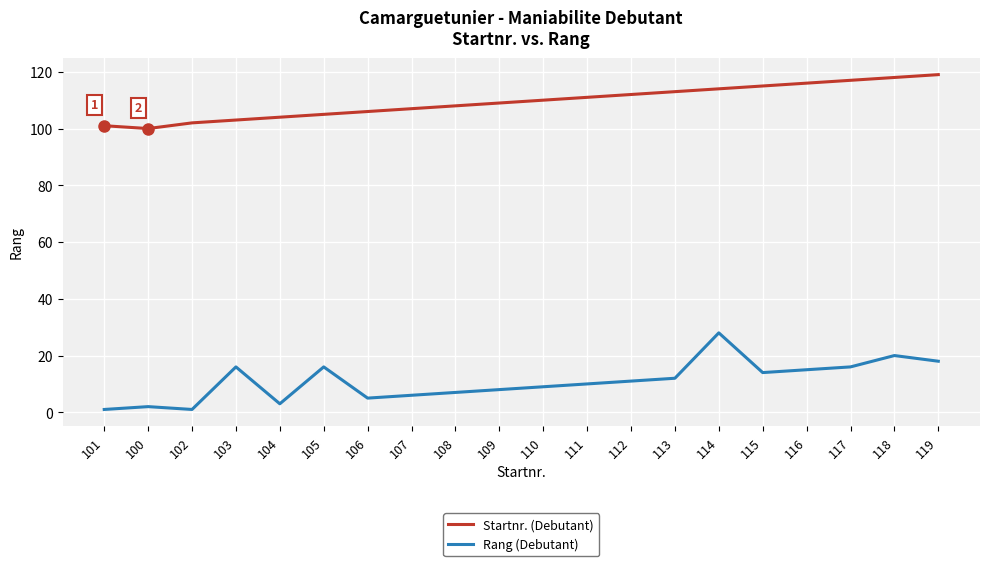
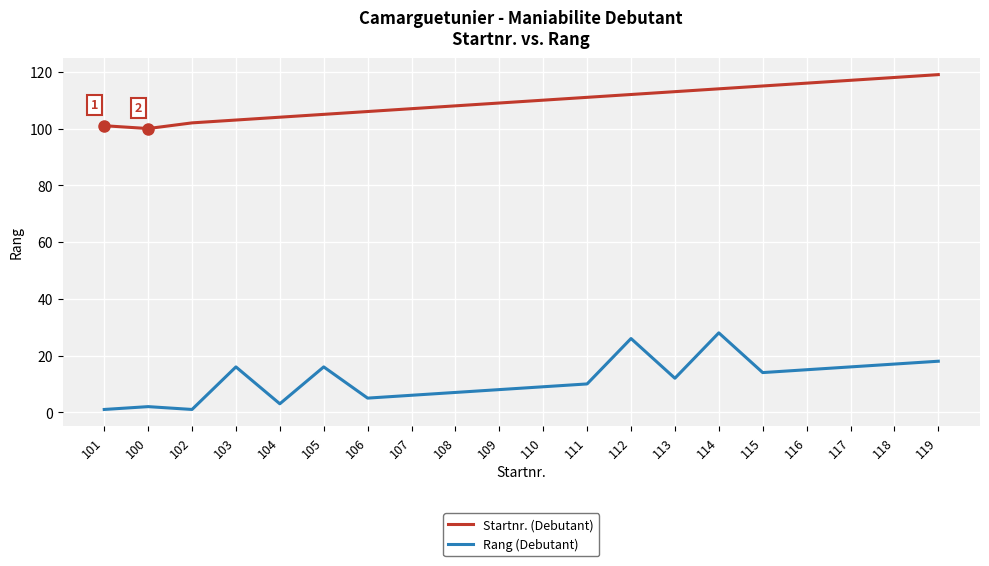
Rang (Debutant), 112: 11 -> 26
Rang (Debutant), 118: 20 -> 17
